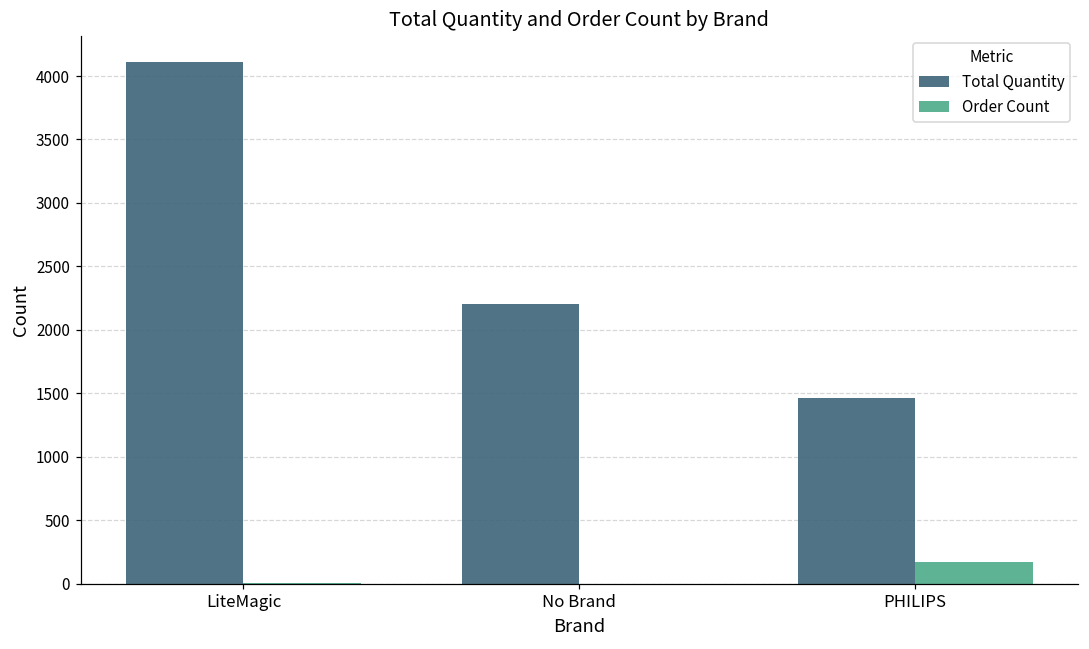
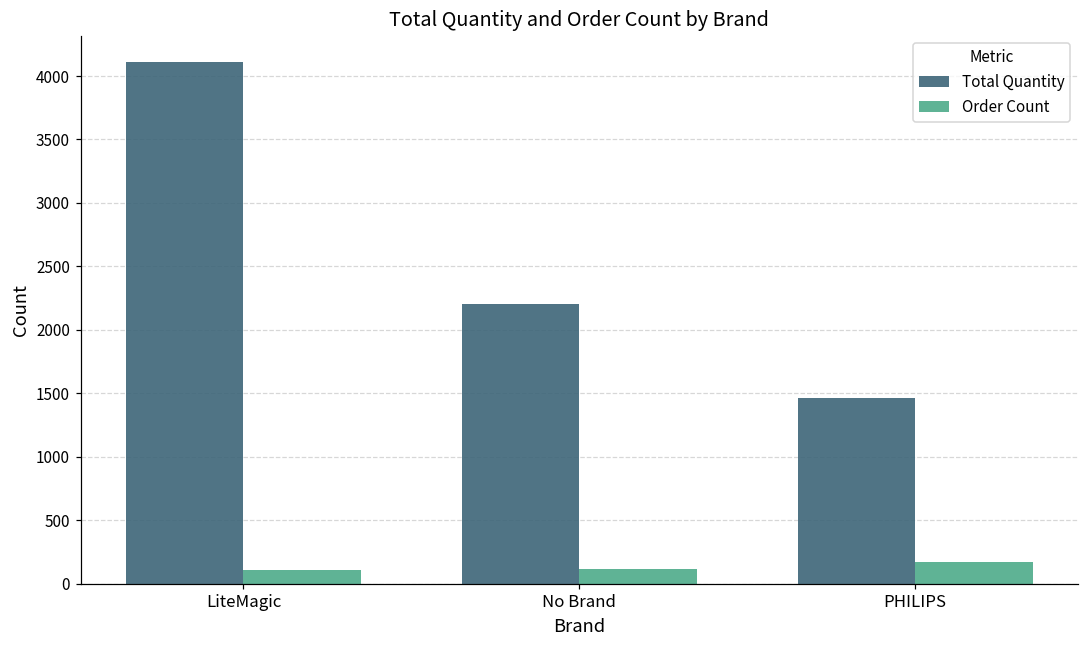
Order Count, LiteMagic: 10 -> 110
Order Count, No Brand: 0 -> 120
